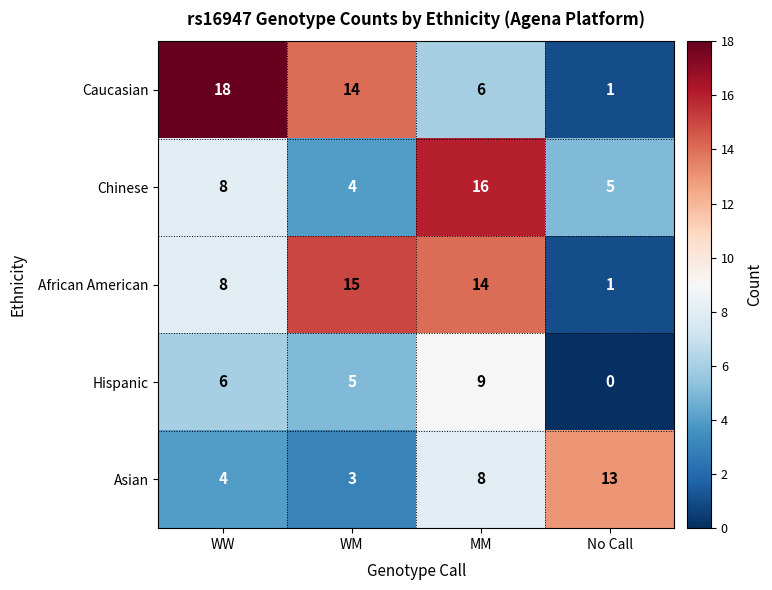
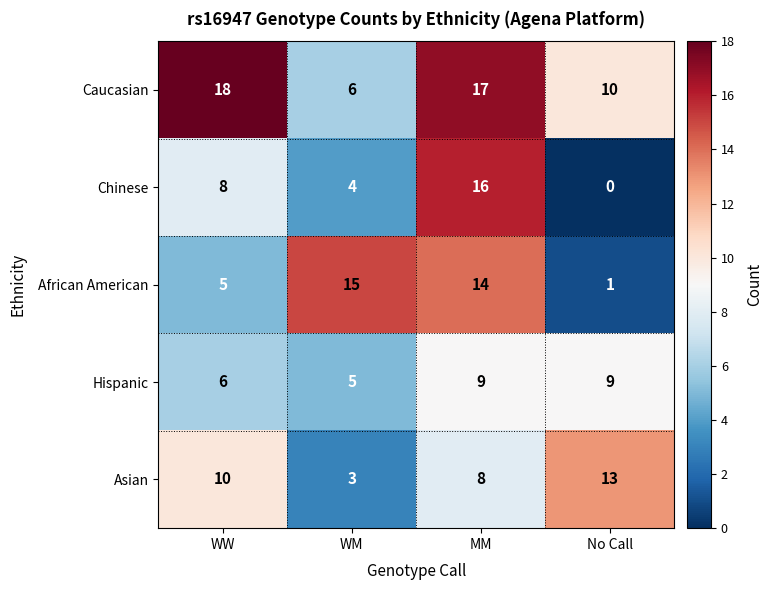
Caucasian, WM: 14 -> 6
Caucasian, MM: 6 -> 17
Caucasian, No Call: 1 -> 10
Chinese, No Call: 5 -> 0
African American, WW: 8 -> 5
Hispanic, No Call: 0 -> 9
Asian, WW: 4 -> 10
